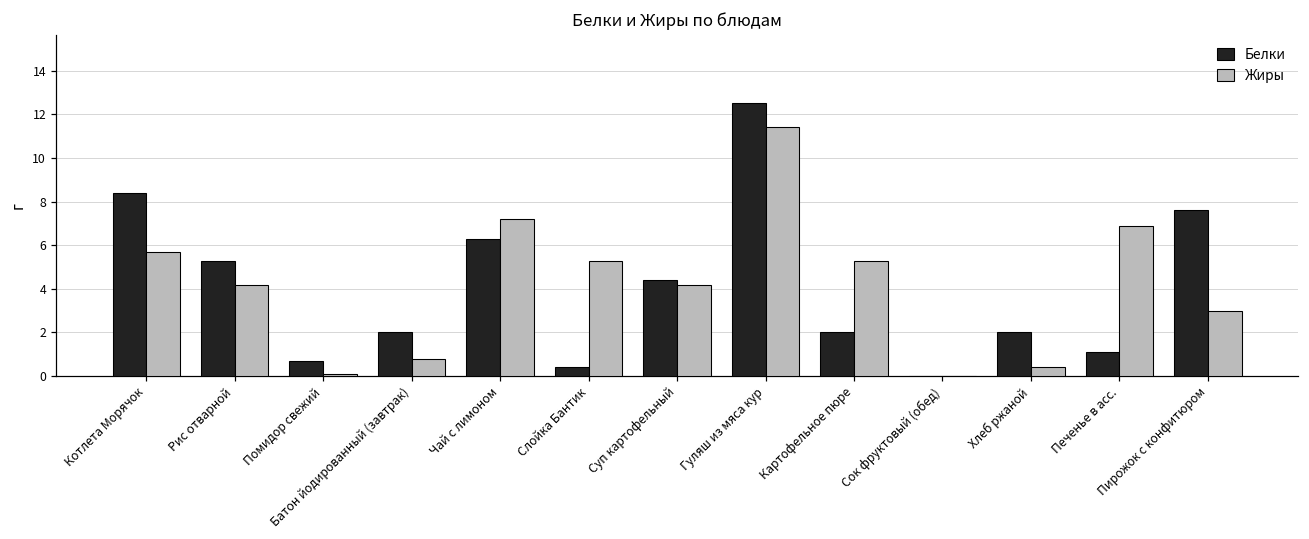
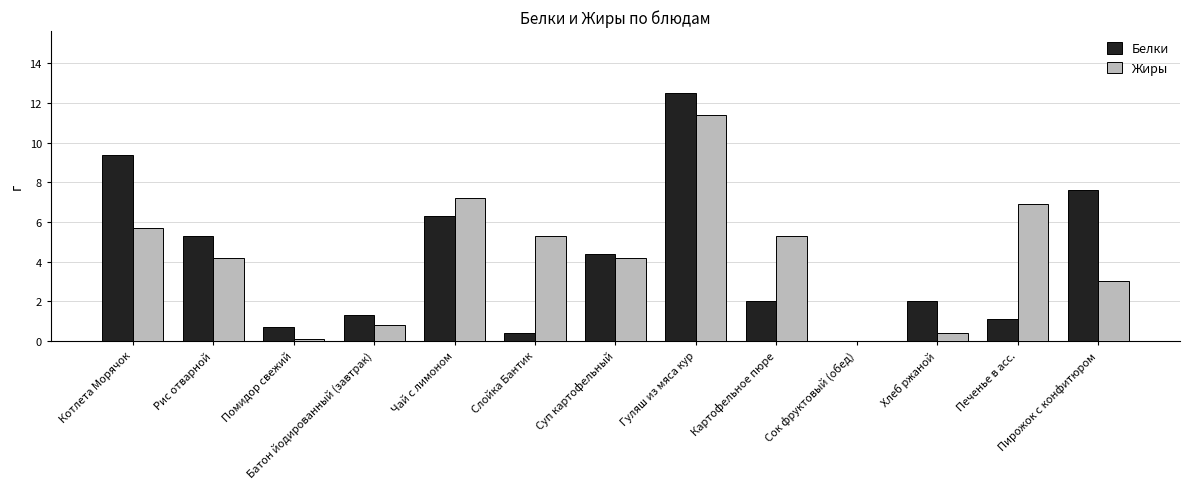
Белки, Котлета Морячок: 8.4 -> 9.4
Белки, Батон йодированный (завтрак): 2.0 -> 1.3
